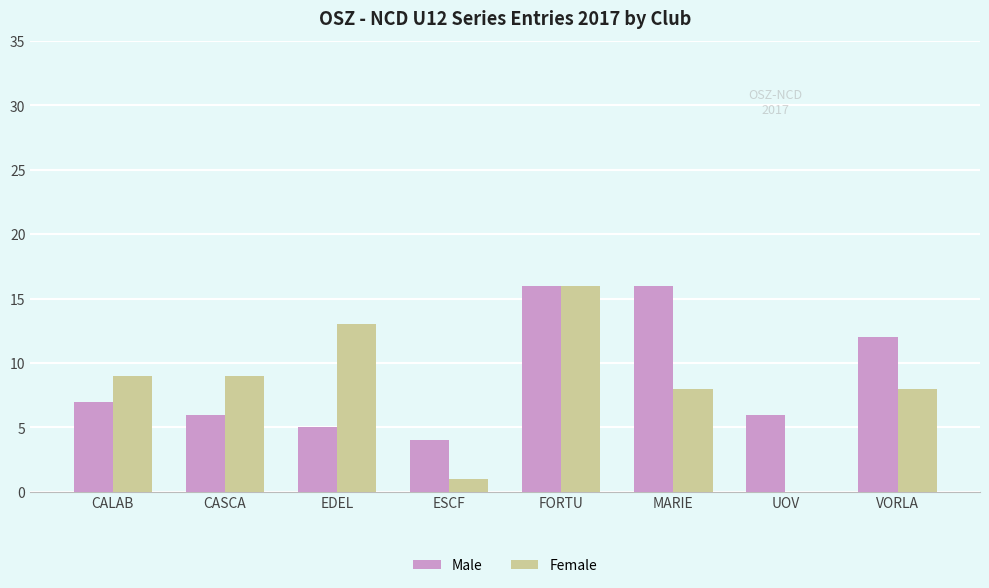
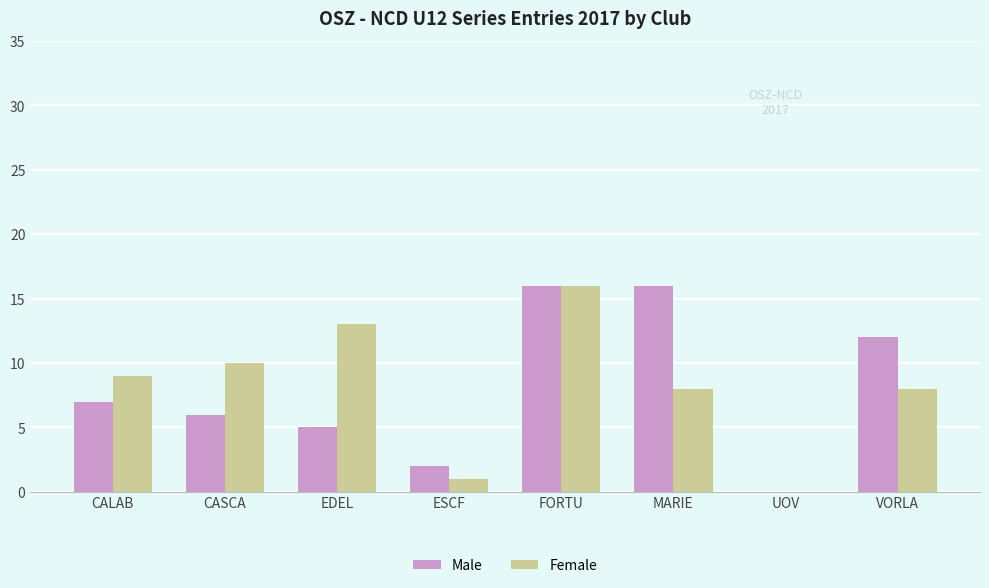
Female, CASCA: 9 -> 10
Male, ESCF: 4 -> 2
Male, UOV: 6 -> 0
